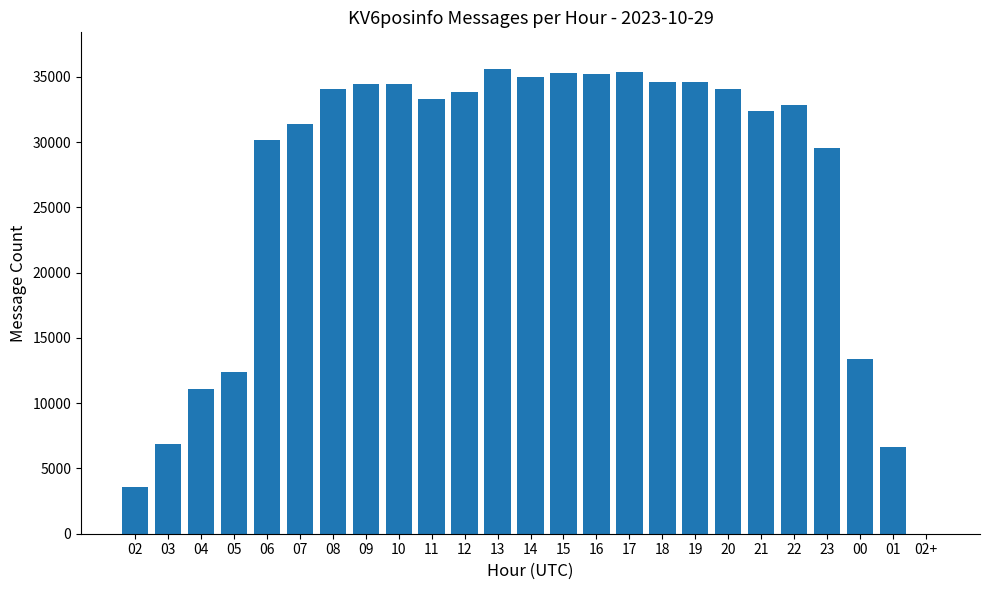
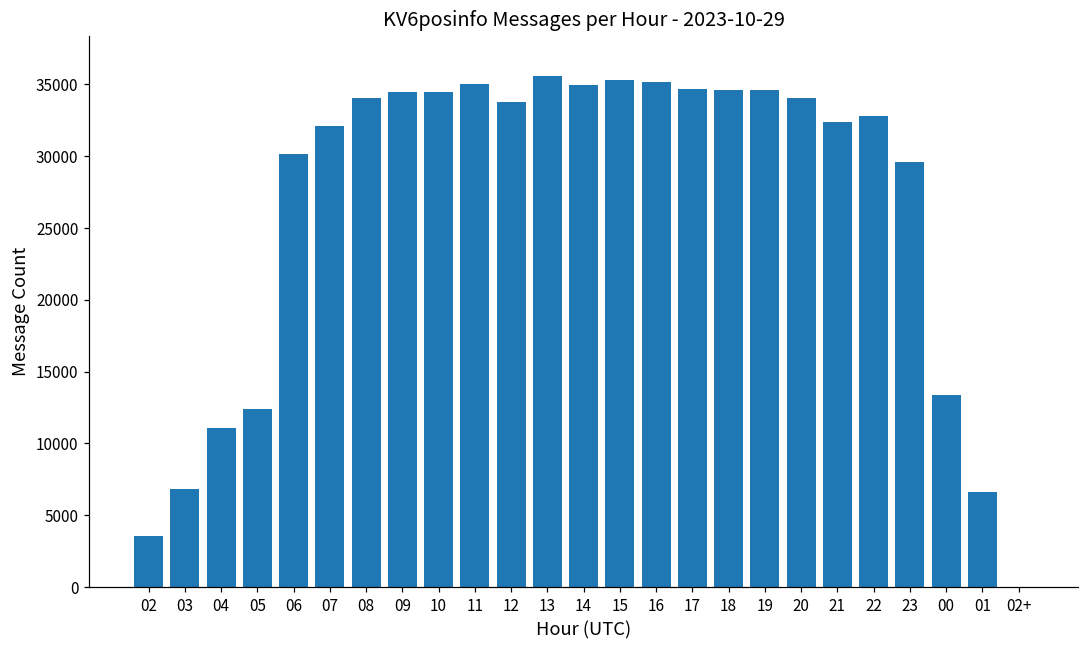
07: 31400 -> 32100
11: 33300 -> 35000
17: 35400 -> 34700
